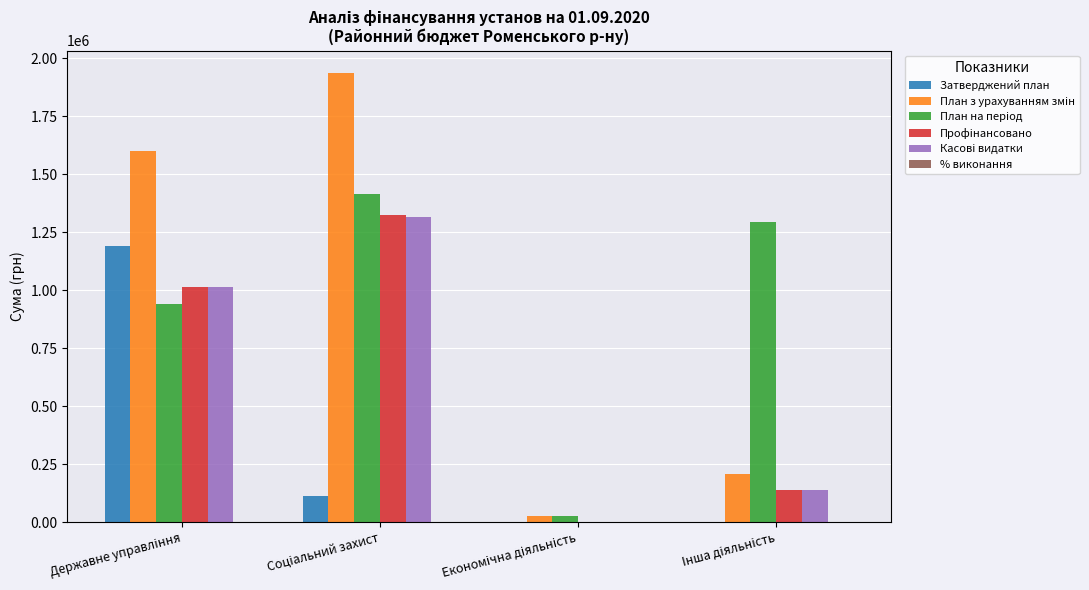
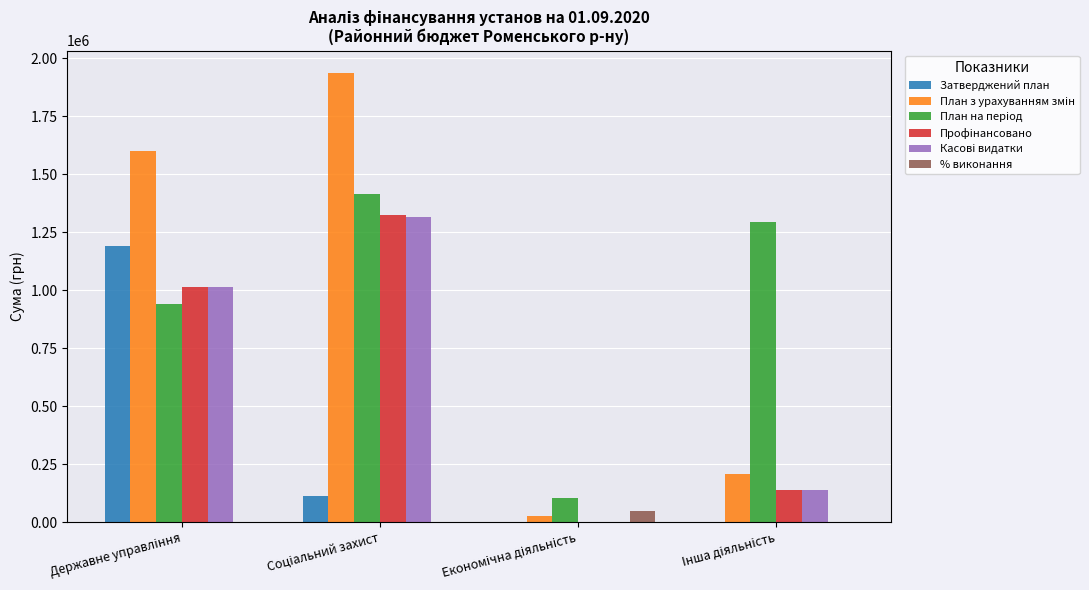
План на період, Економічна діяльність: 30000 -> 100000
% виконання, Економічна діяльність: 0 -> 50000
